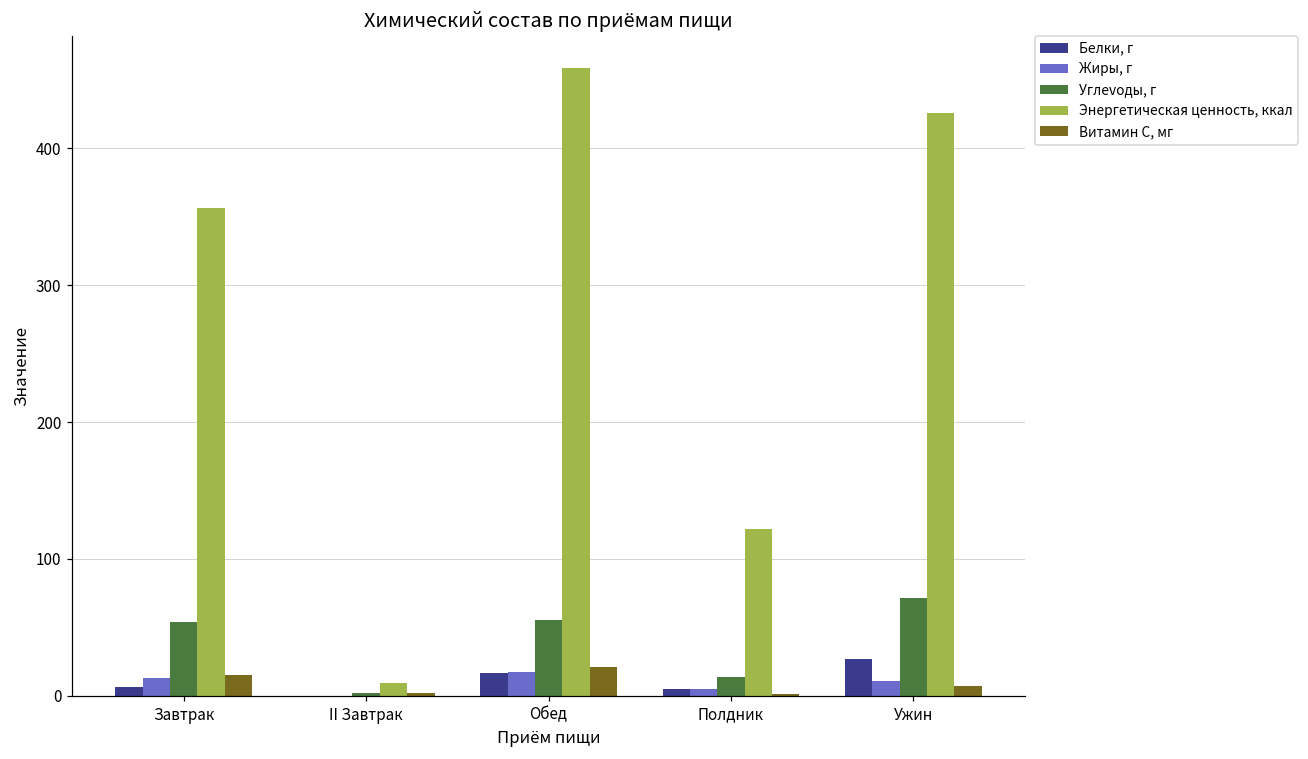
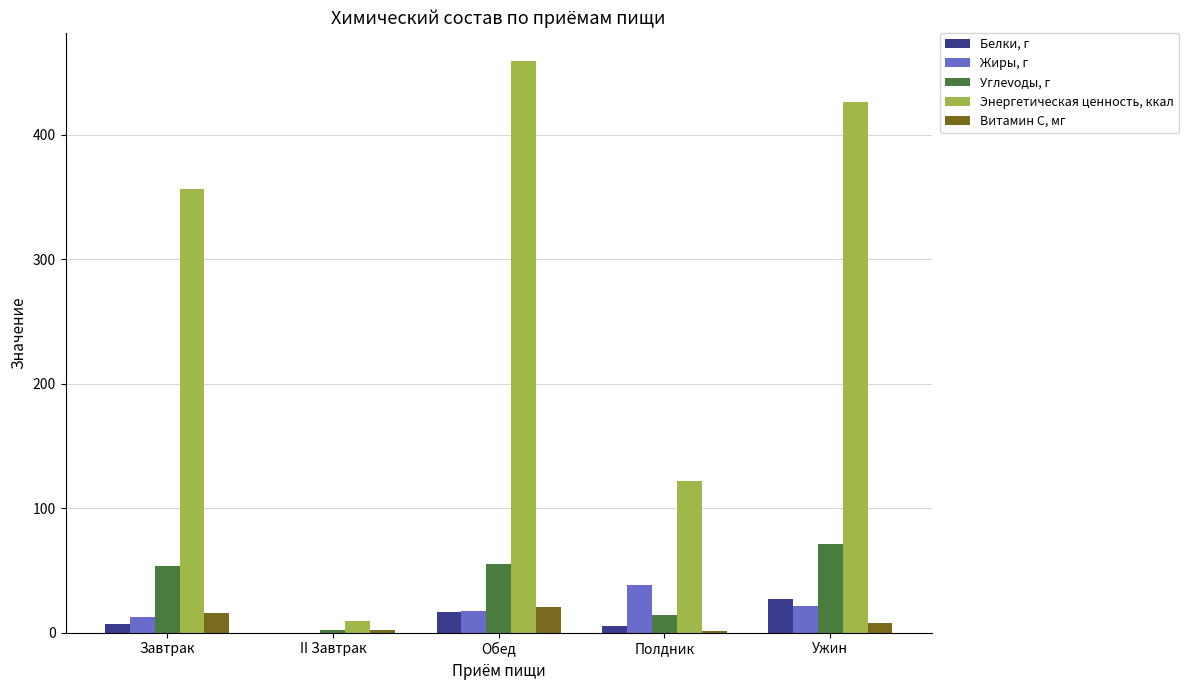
Жиры, г, Полдник: 5 -> 38
Жиры, г, Ужин: 11 -> 22
